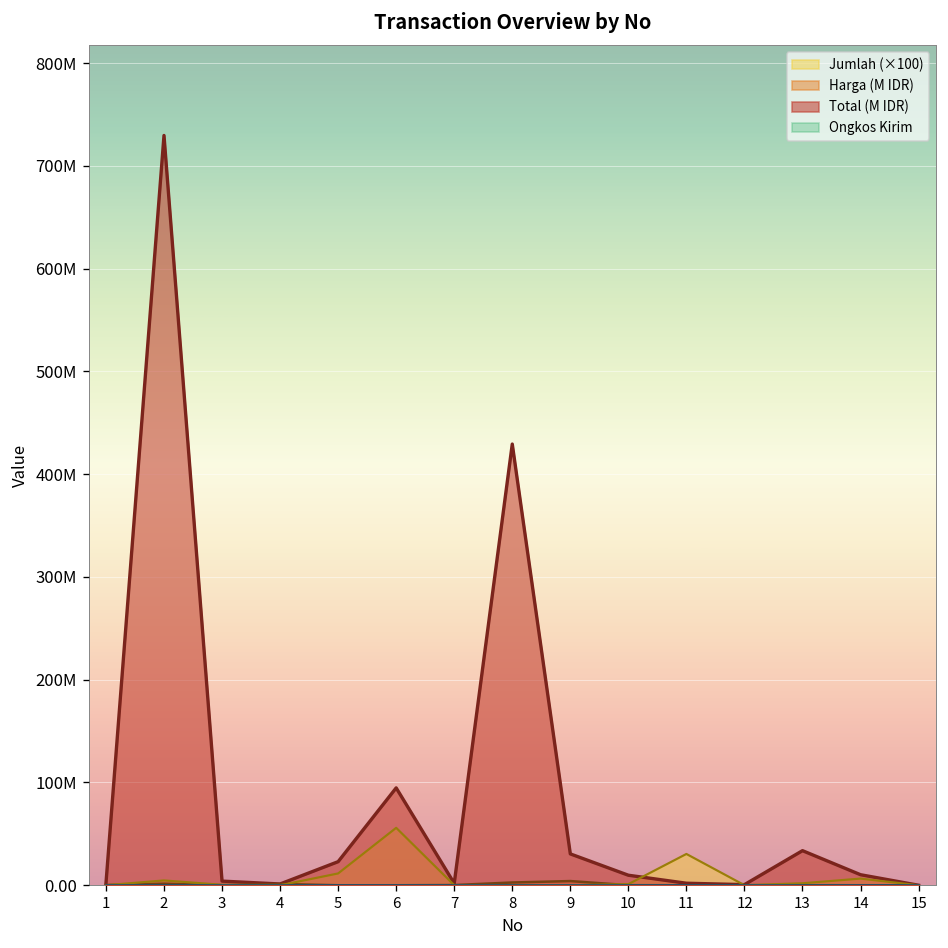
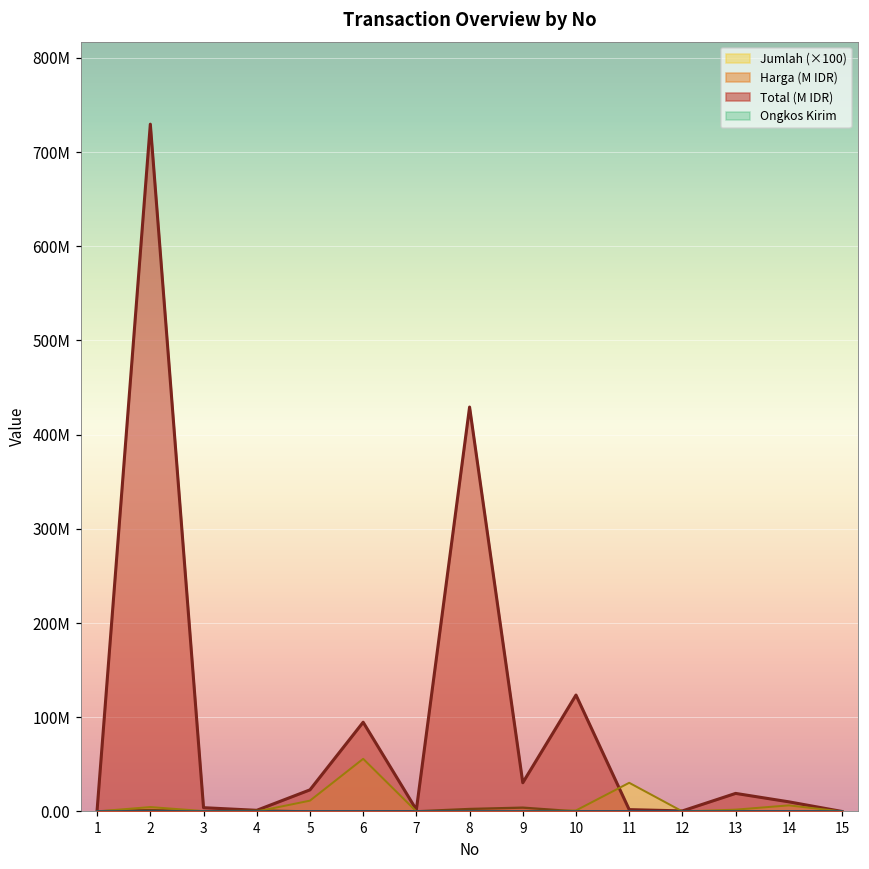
Total (M IDR), 10: 10000000 -> 120000000
Total (M IDR), 13: 30000000 -> 20000000
